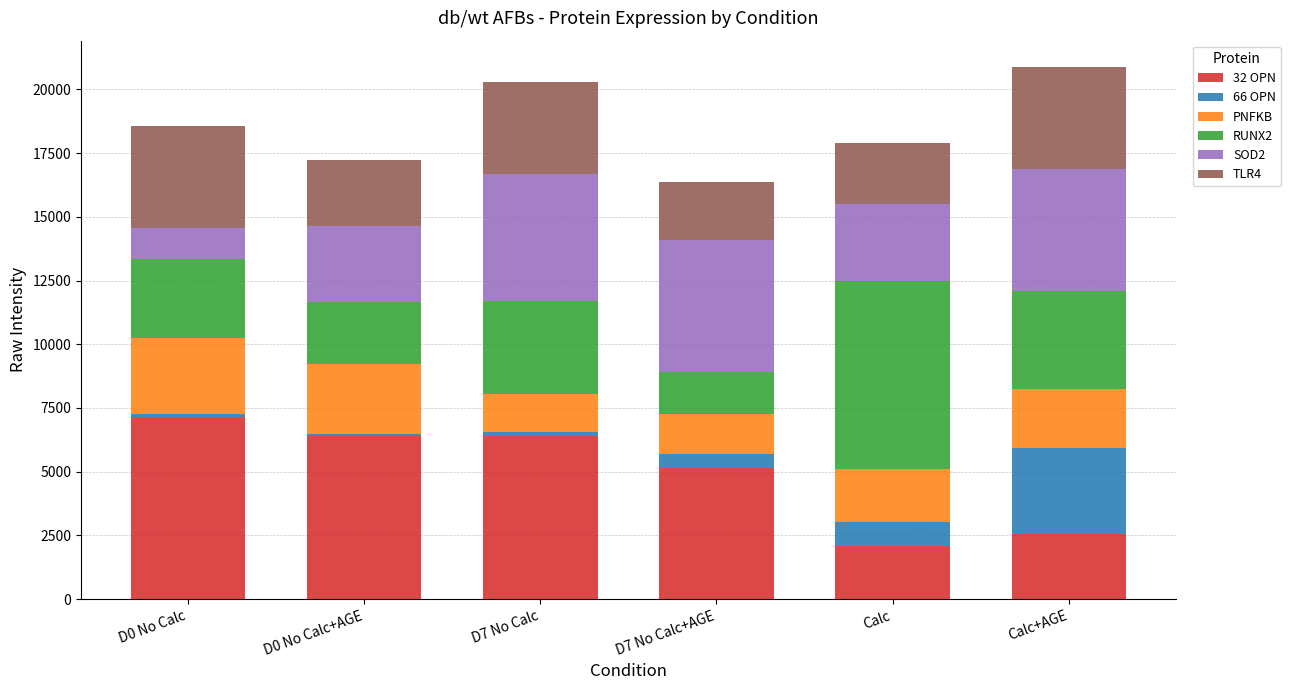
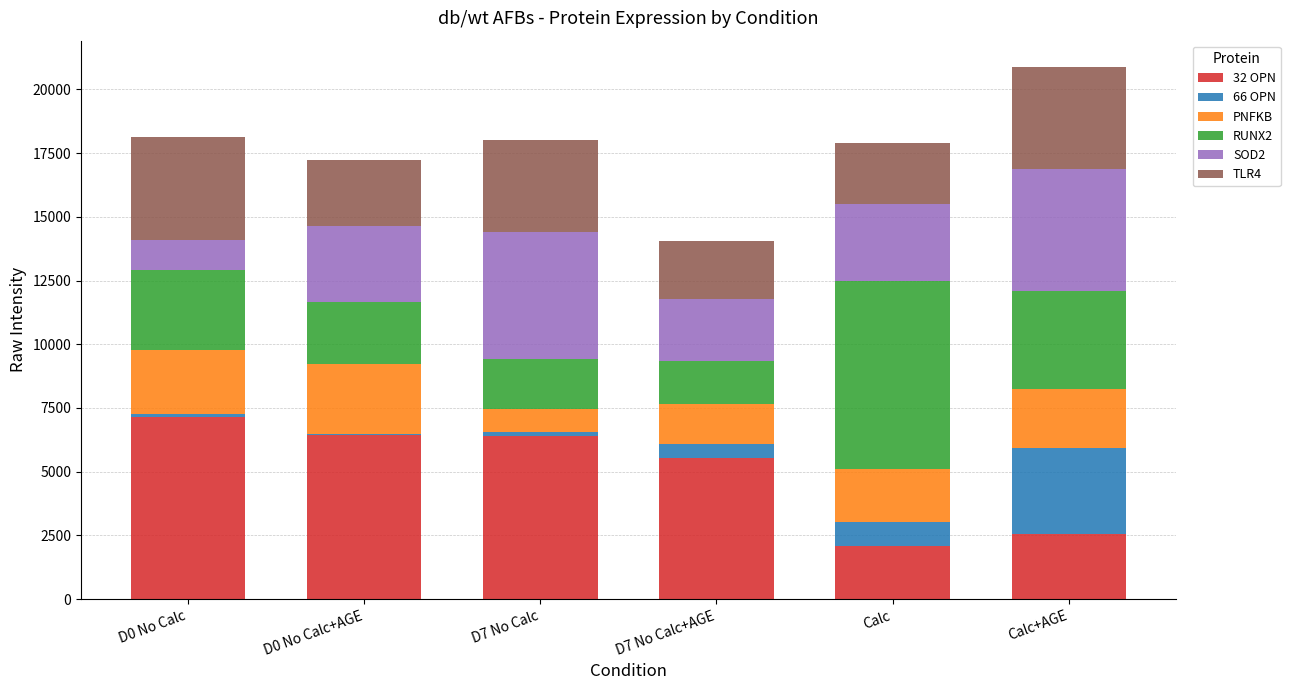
PNFKB, D0 No Calc: 3000 -> 2500
PNFKB, D7 No Calc: 1500 -> 900
RUNX2, D7 No Calc: 3700 -> 2000
32 OPN, D7 No Calc+AGE: 5100 -> 5500
SOD2, D7 No Calc+AGE: 5100 -> 2400
